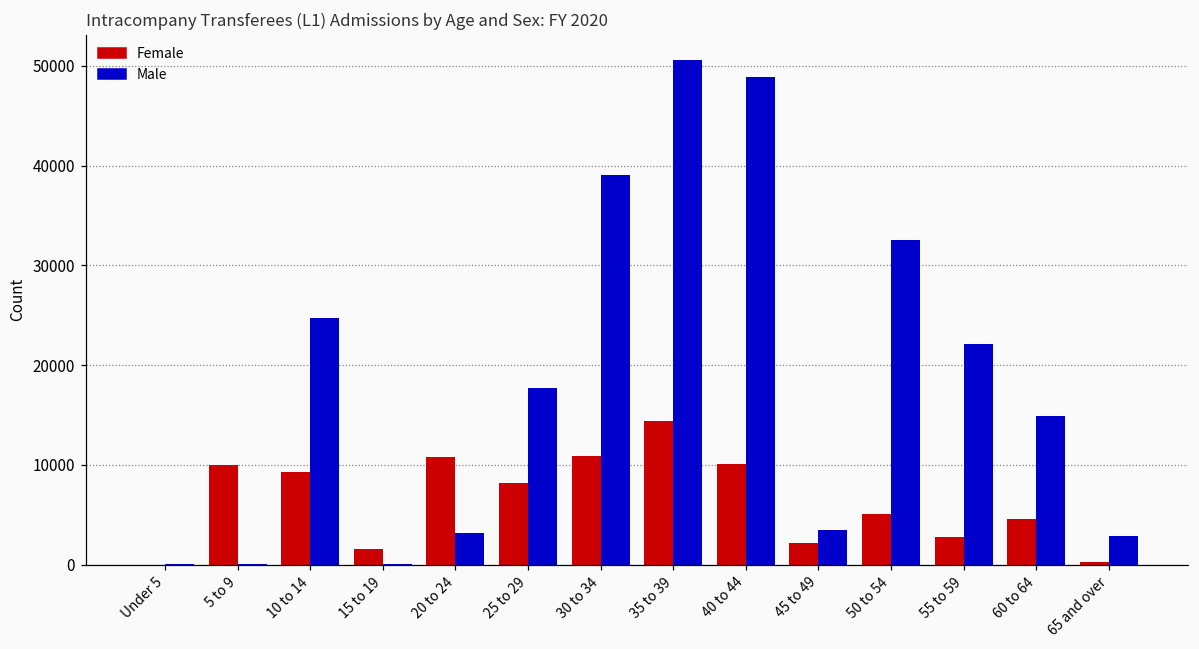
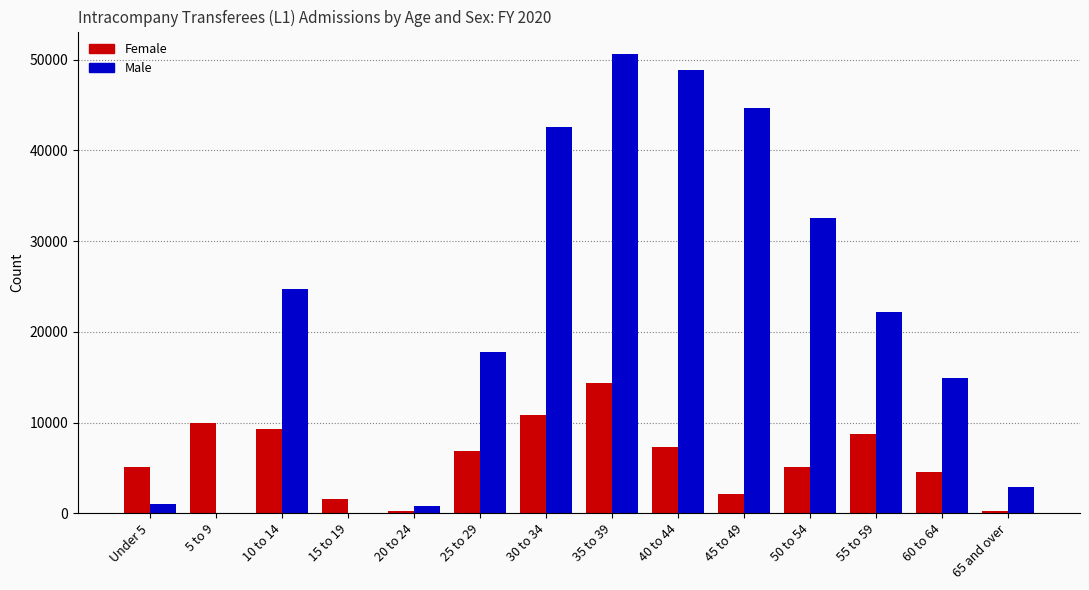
Female, Under 5: 0 -> 5000
Male, Under 5: 0 -> 1000
Female, 20 to 24: 11000 -> 0
Male, 20 to 24: 3000 -> 1000
Female, 25 to 29: 8000 -> 7000
Male, 30 to 34: 39000 -> 43000
Female, 40 to 44: 10000 -> 7000
Male, 45 to 49: 3000 -> 45000
Female, 55 to 59: 3000 -> 9000
